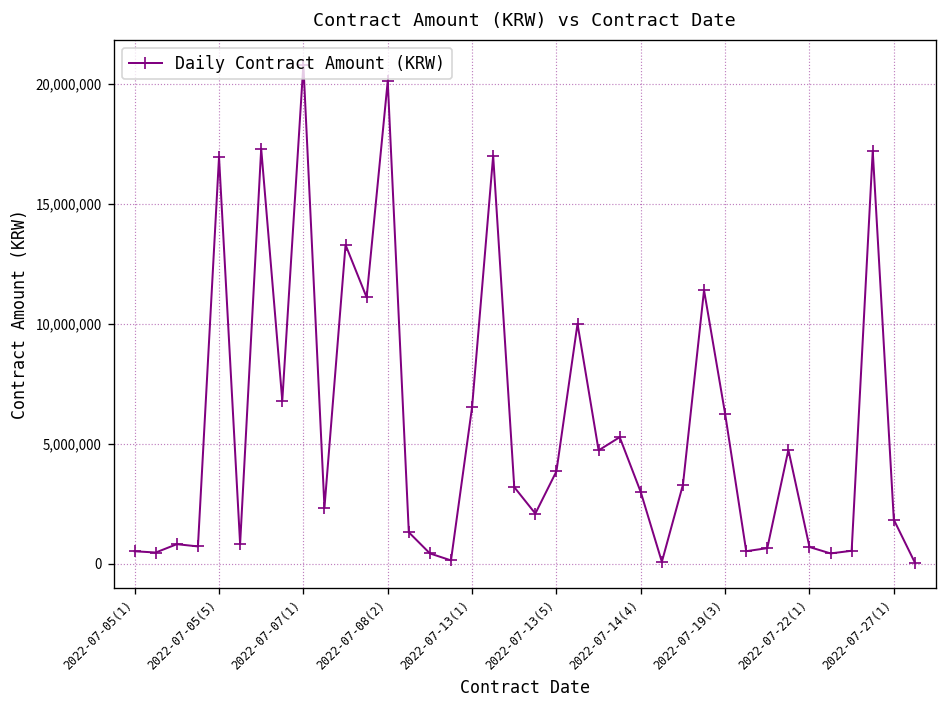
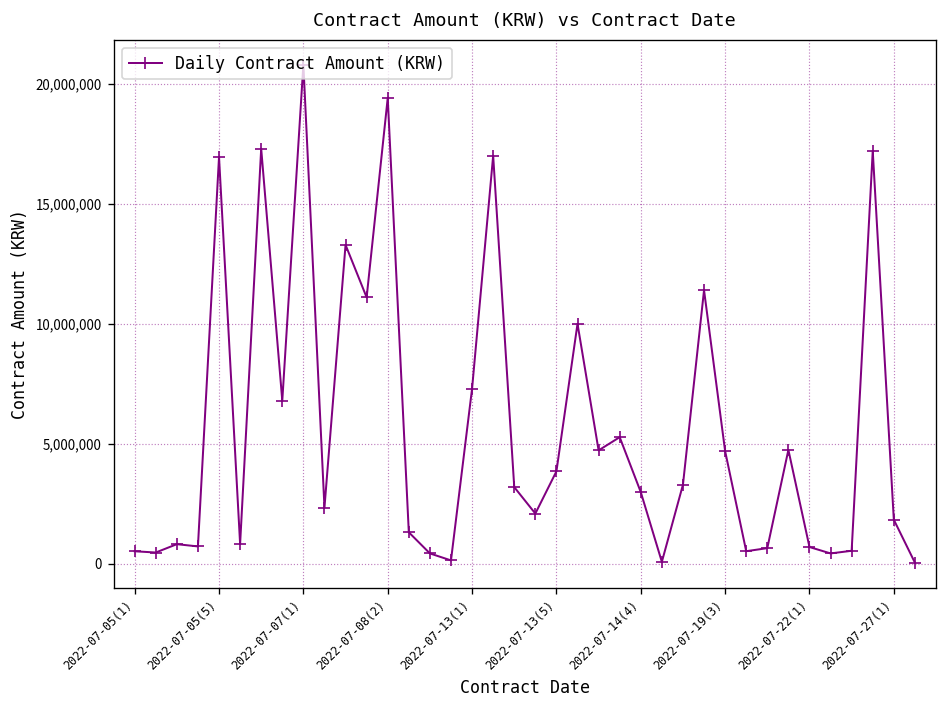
2022-07-08(2): 20,100,000 -> 19,400,000
2022-07-13(1): 6,500,000 -> 7,300,000
2022-07-19(3): 6,300,000 -> 4,700,000
